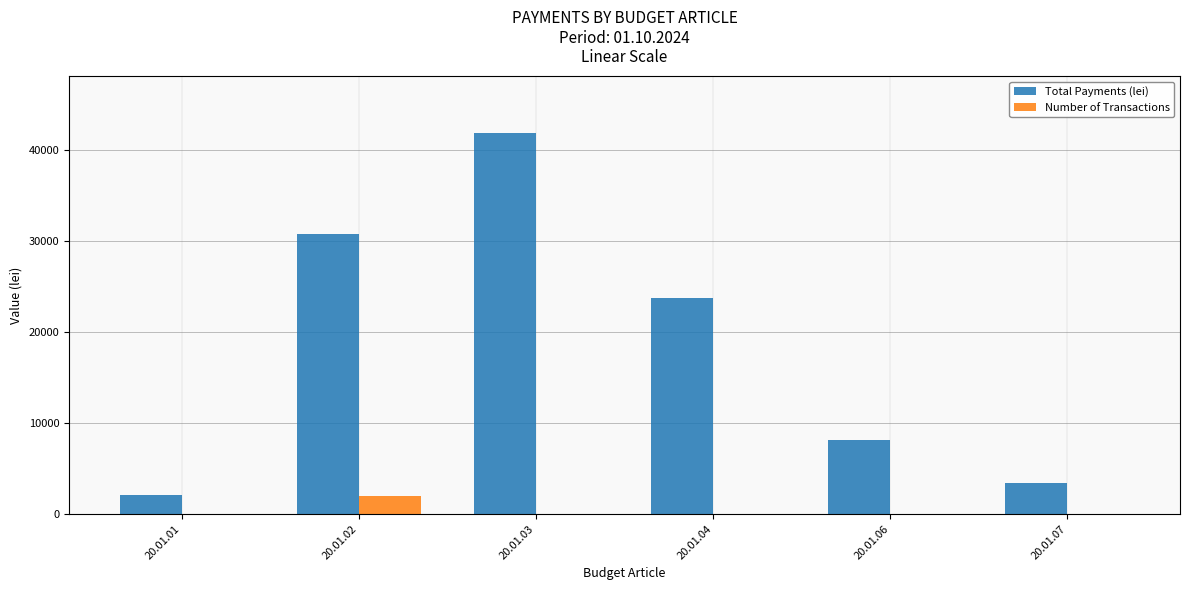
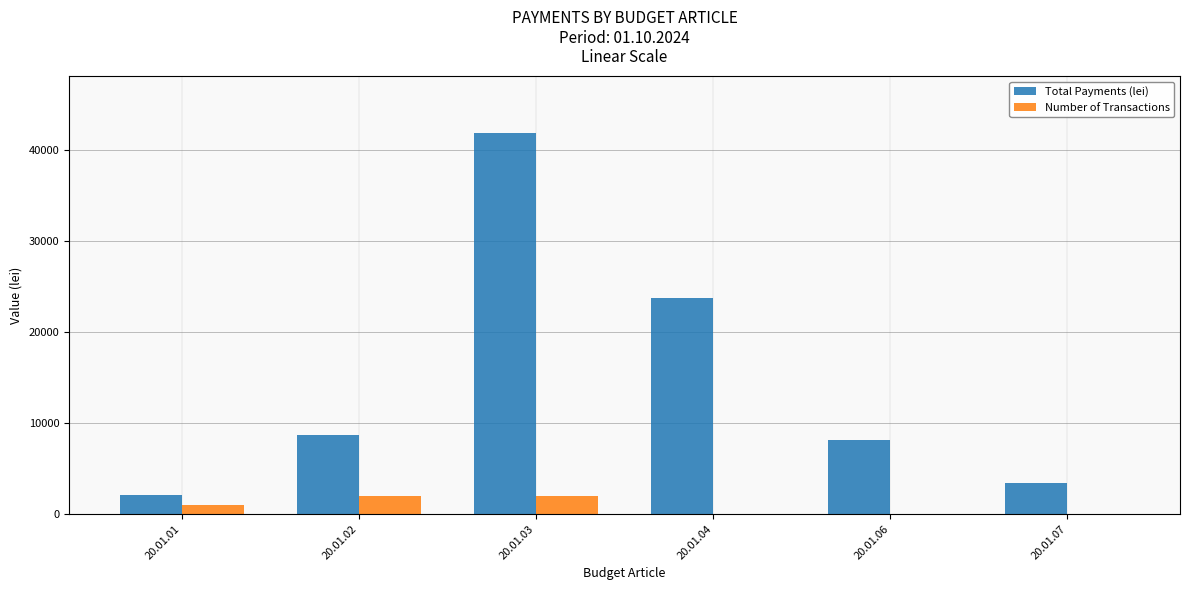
Number of Transactions, 20.01.01: 0 -> 1000
Total Payments (lei), 20.01.02: 31000 -> 9000
Number of Transactions, 20.01.03: 0 -> 2000
